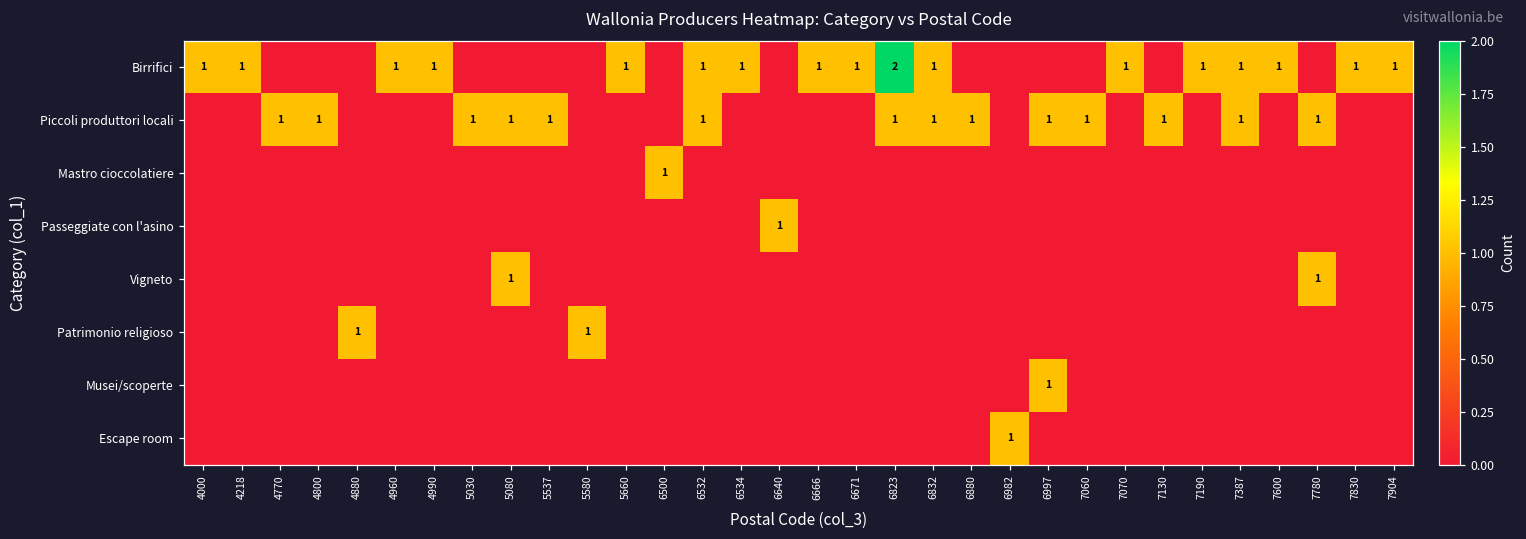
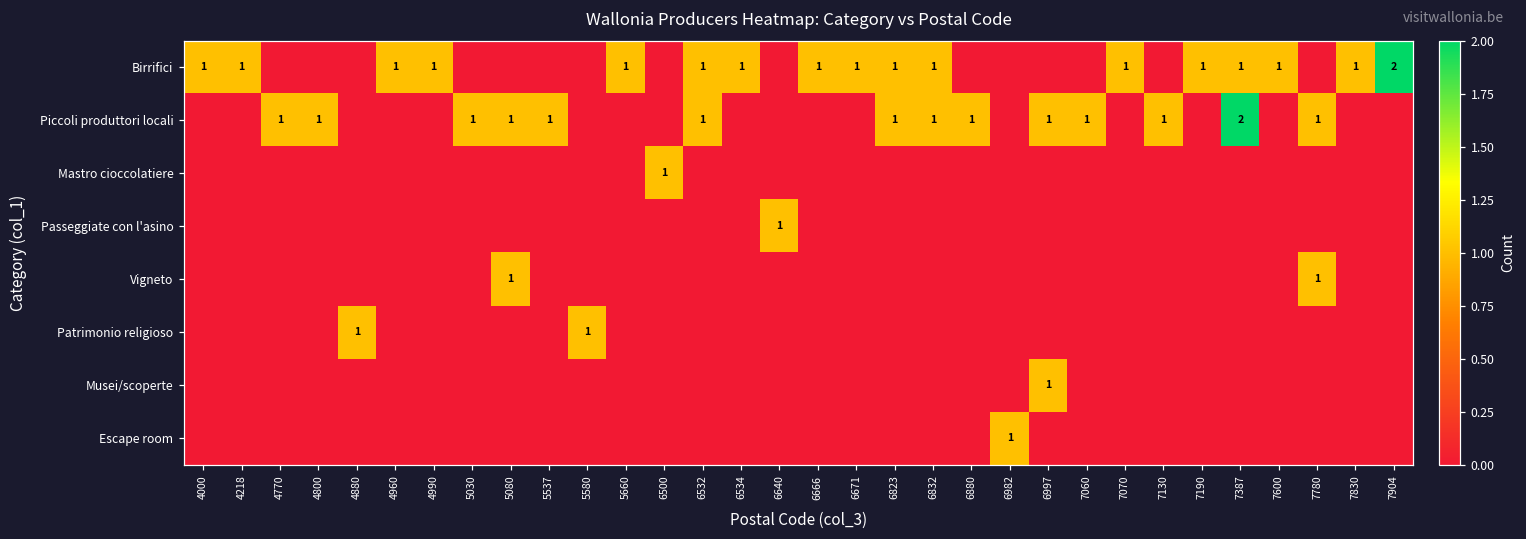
Birrifici, 6823: 2 -> 1
Birrifici, 7904: 1 -> 2
Piccoli produttori locali, 7387: 1 -> 2
